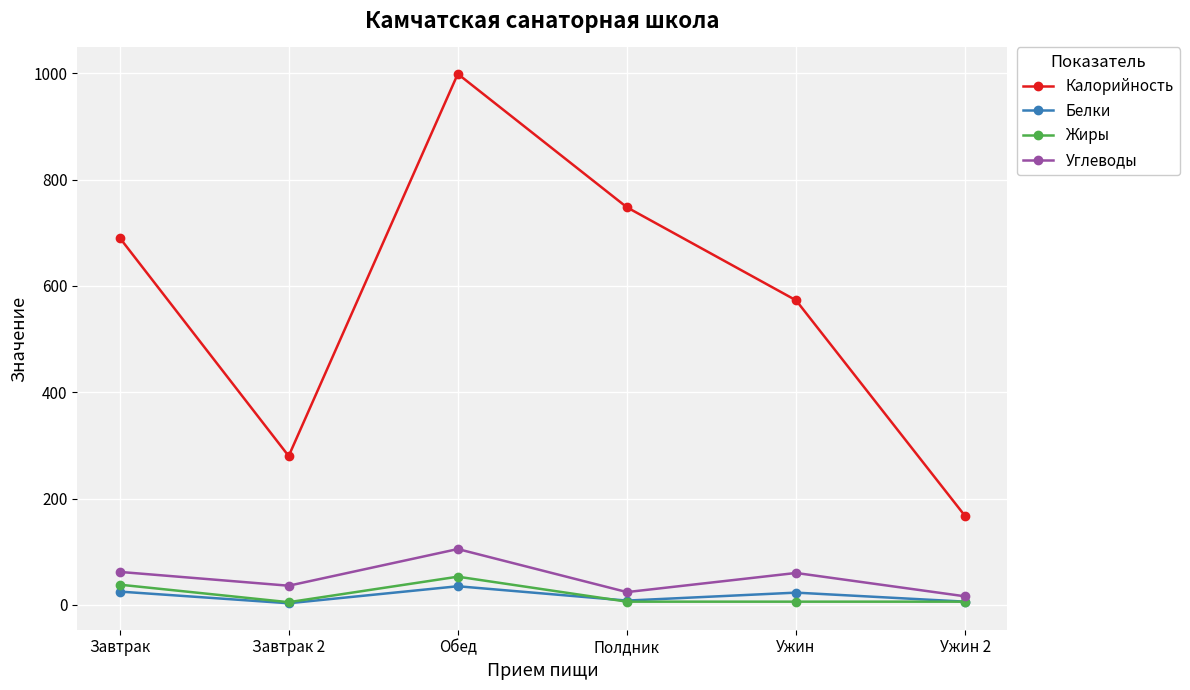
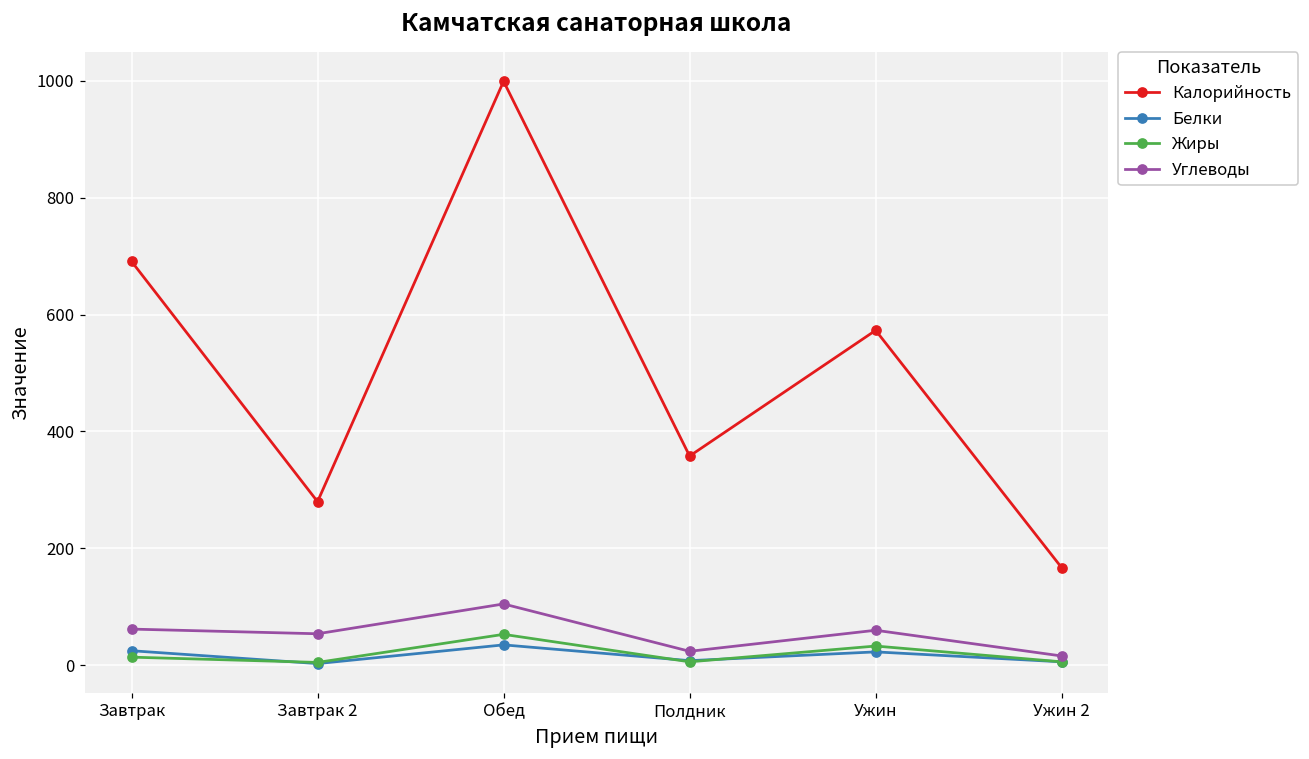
Жиры, Завтрак: 40 -> 10
Углеводы, Завтрак 2: 40 -> 50
Калорийность, Полдник: 750 -> 360
Жиры, Ужин: 10 -> 30
